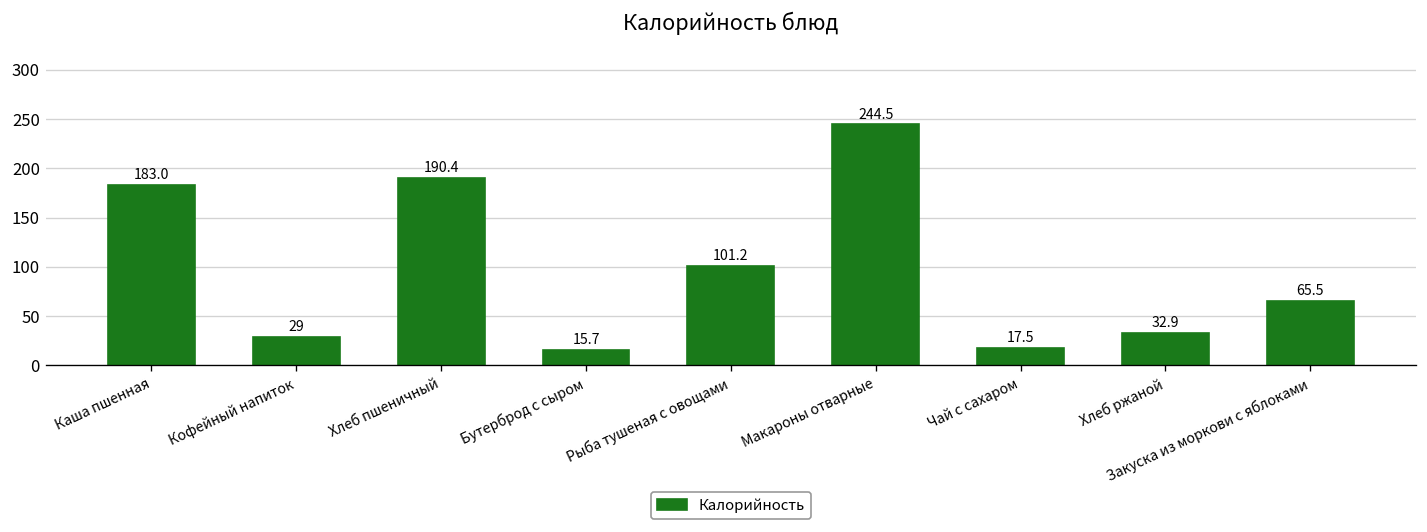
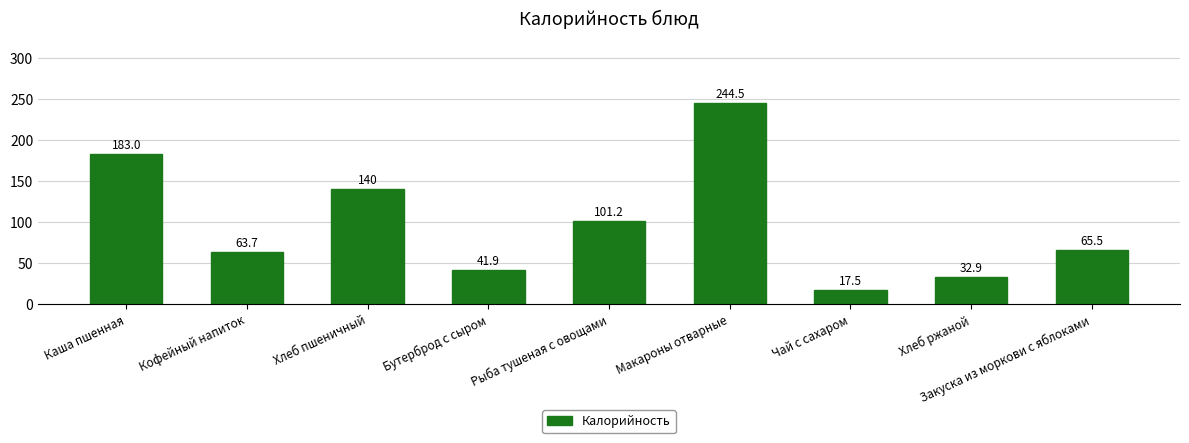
Кофейный напиток: 29 -> 63.7
Хлеб пшеничный: 190.4 -> 140
Бутерброд с сыром: 15.7 -> 41.9
